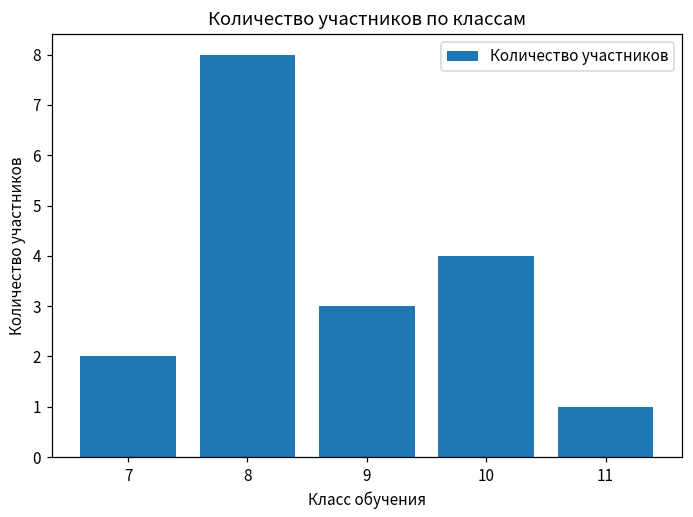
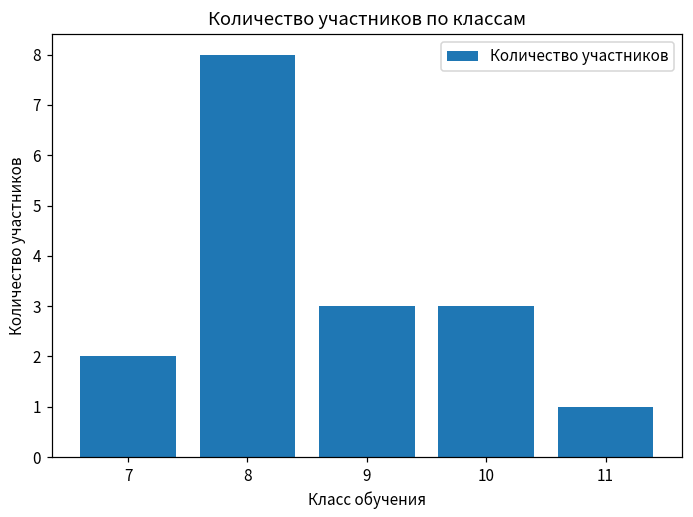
10: 4 -> 3
